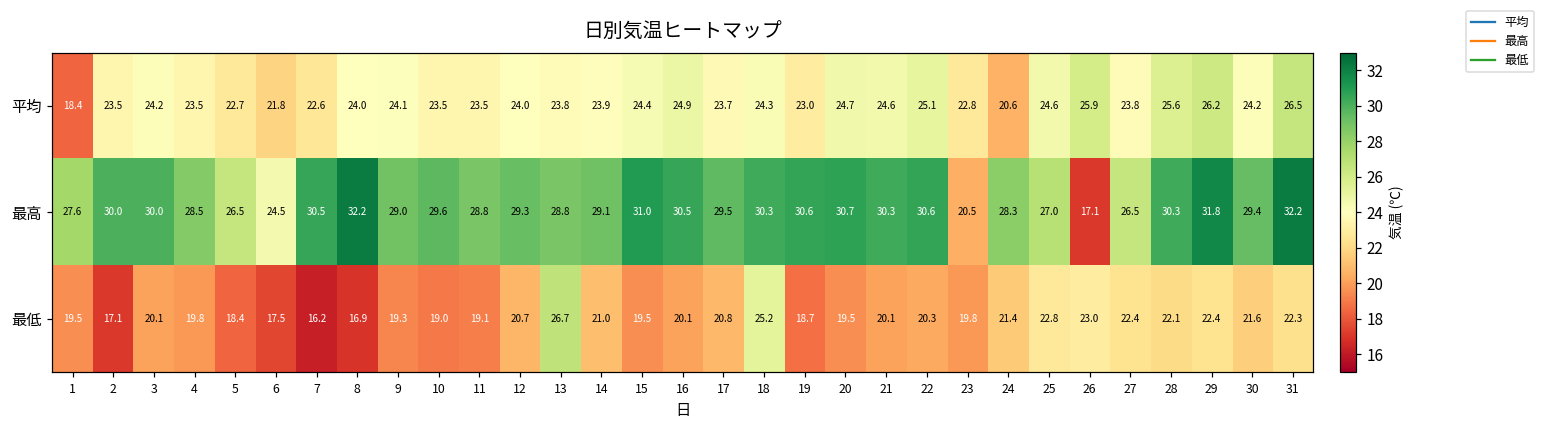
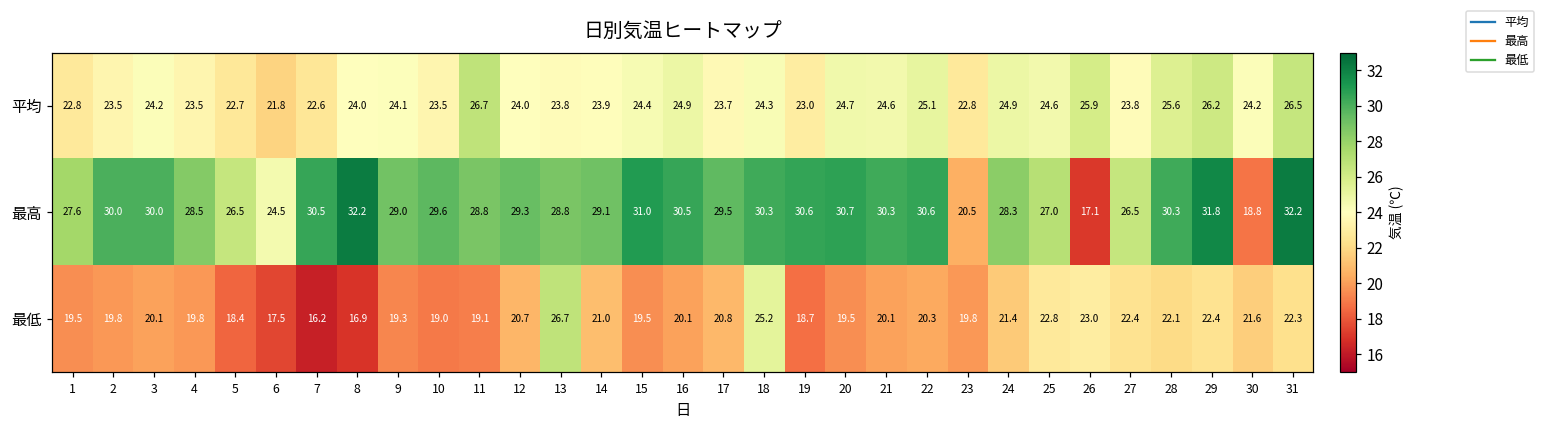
平均, 1: 18.4 -> 22.8
平均, 11: 23.5 -> 26.7
平均, 24: 20.6 -> 24.9
最高, 30: 29.4 -> 18.8
最低, 2: 17.1 -> 19.8
